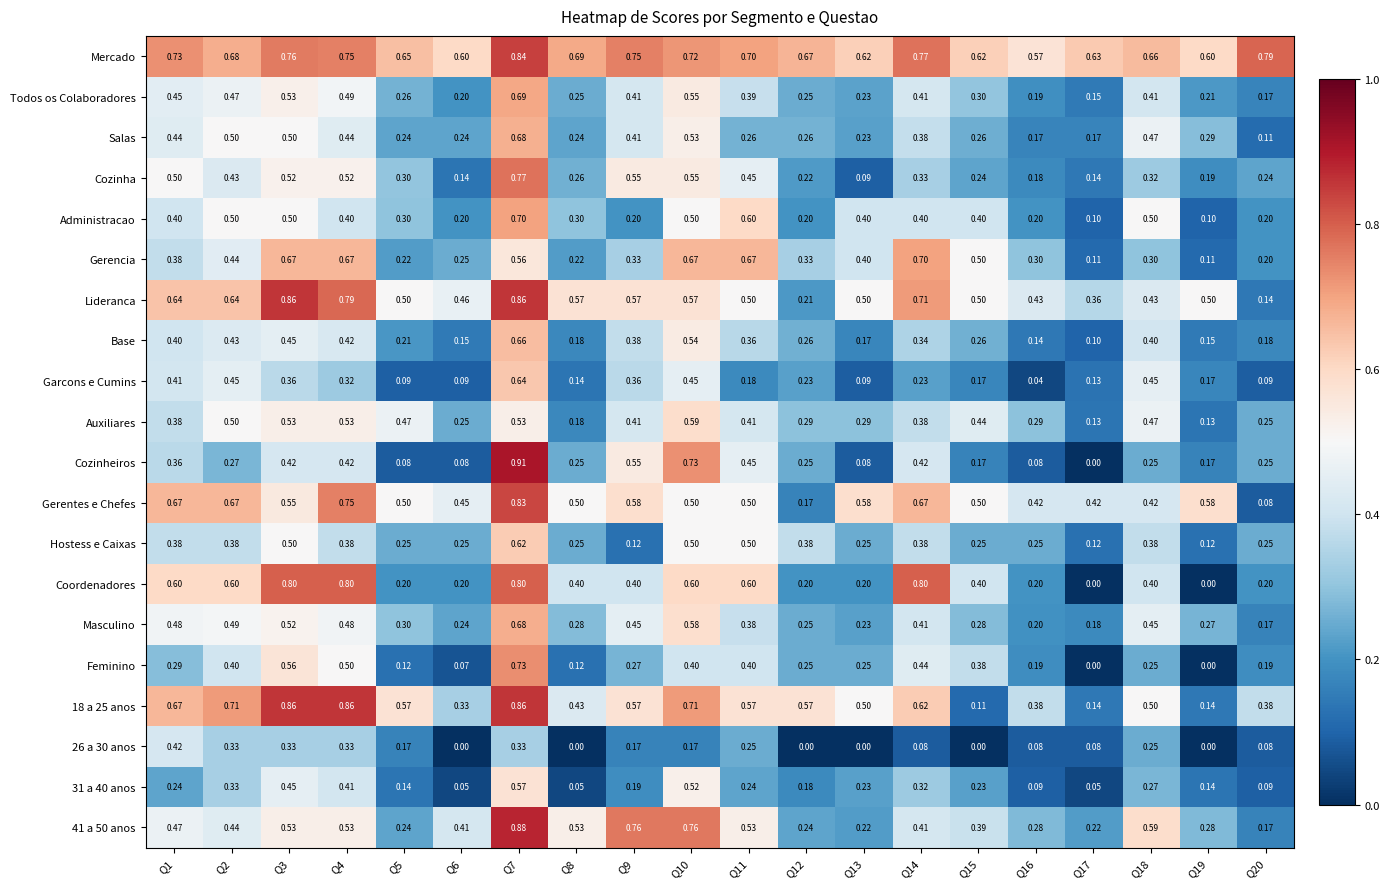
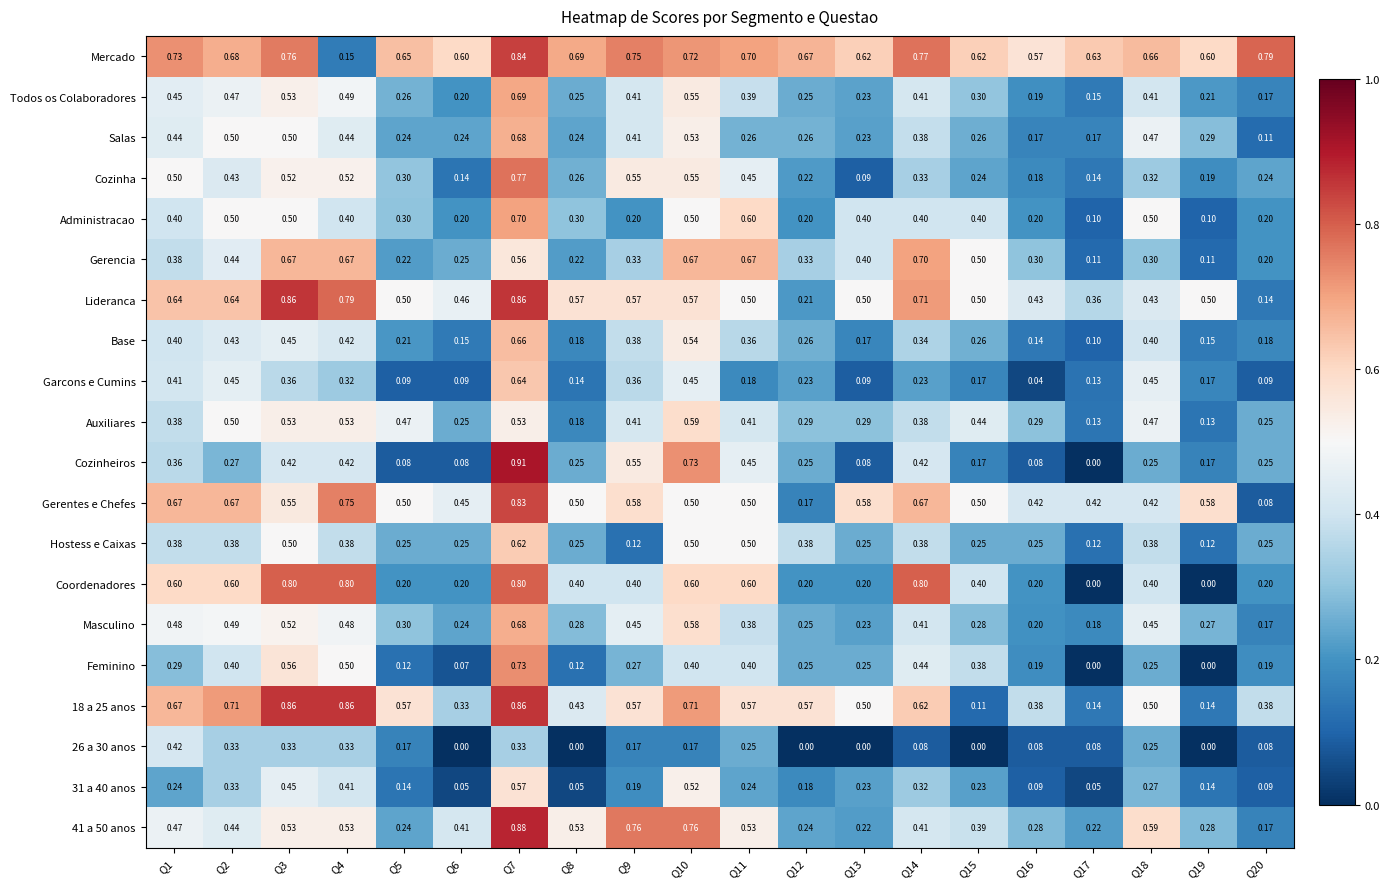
Mercado, Q4: 0.75 -> 0.15
